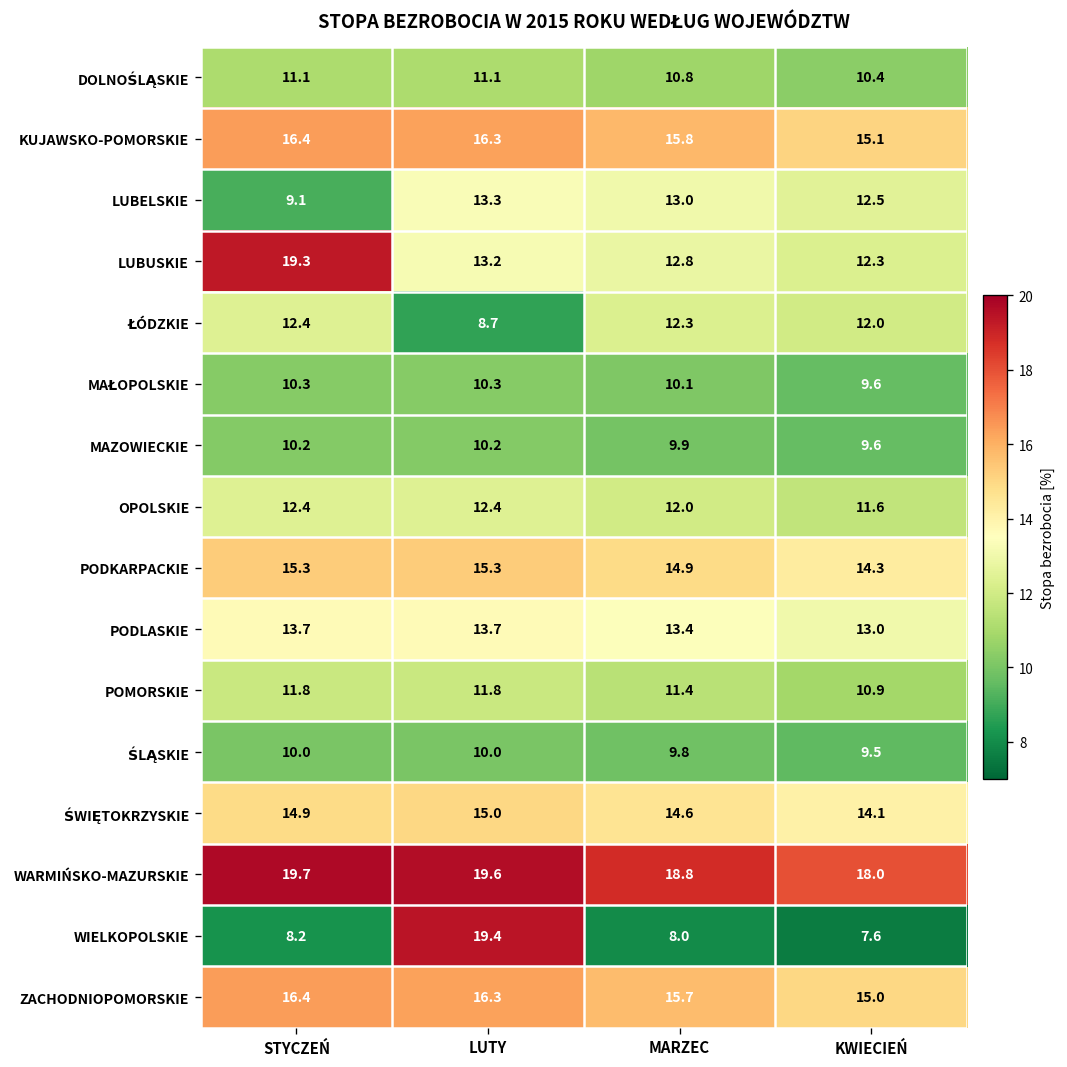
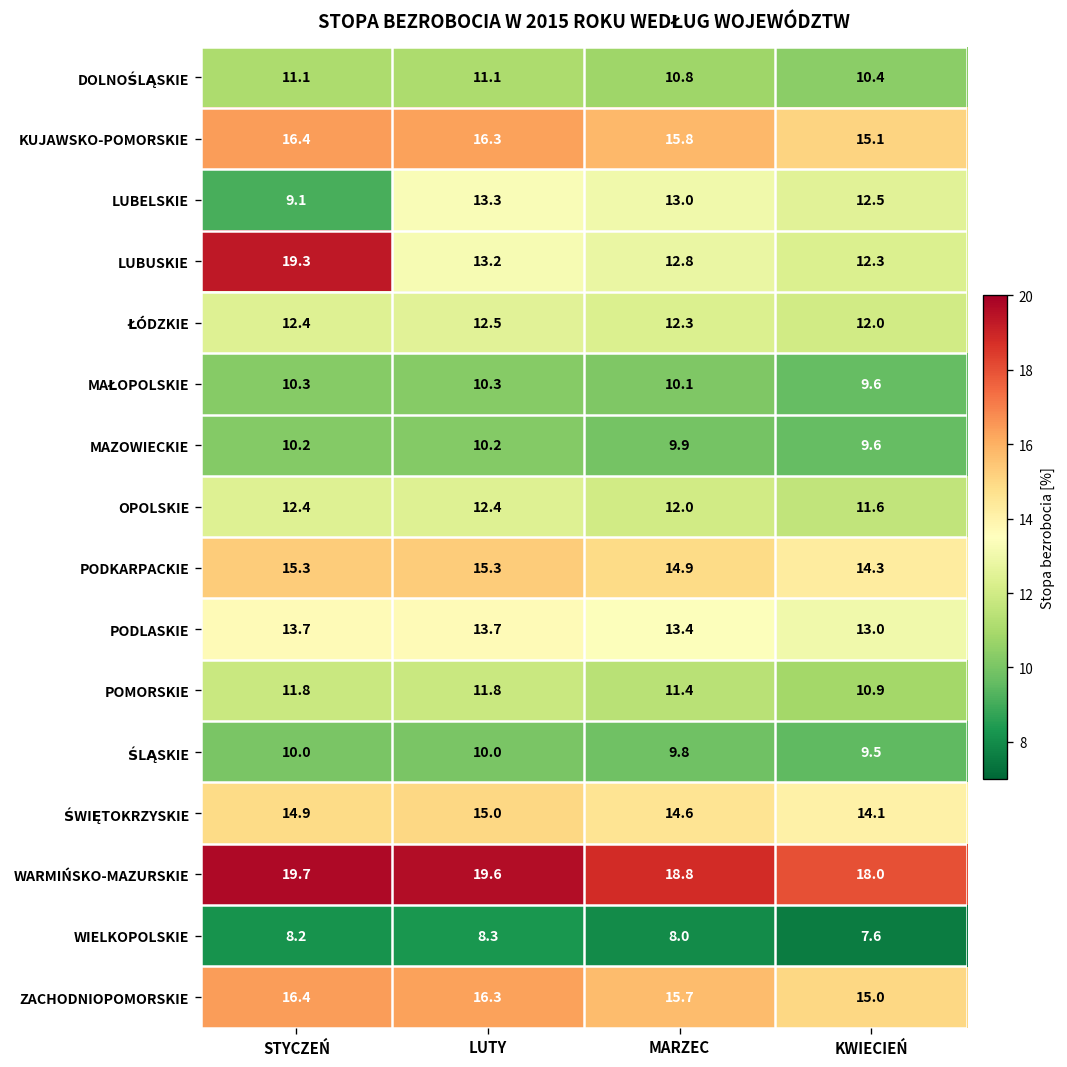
ŁÓDZKIE, LUTY: 8.7 -> 12.5
WIELKOPOLSKIE, LUTY: 19.4 -> 8.3
